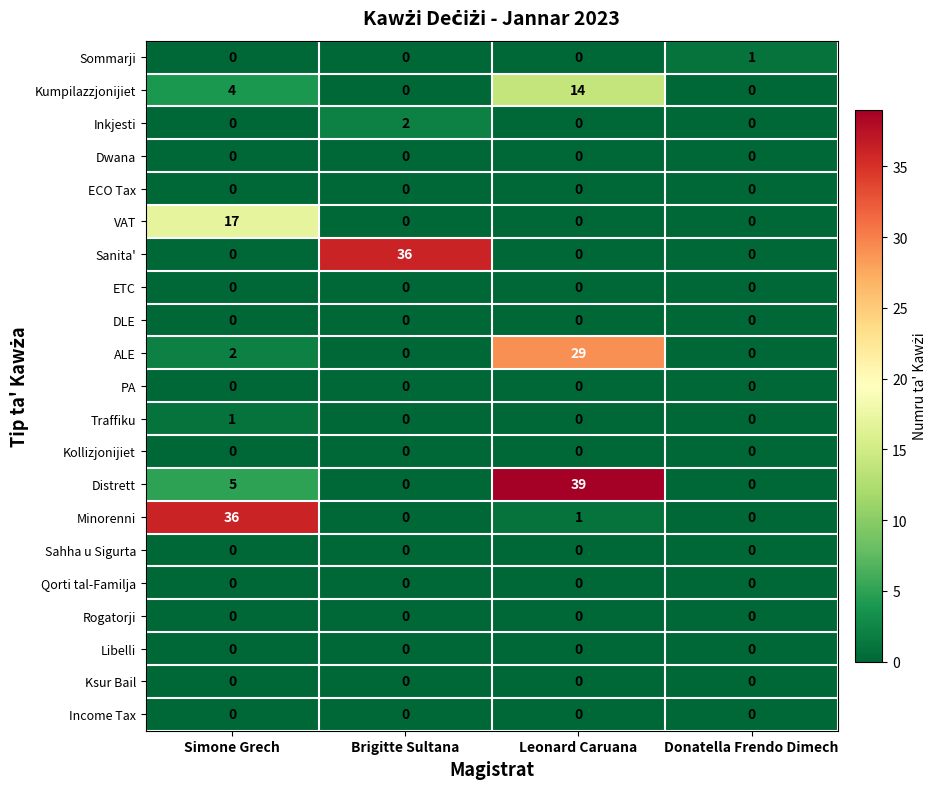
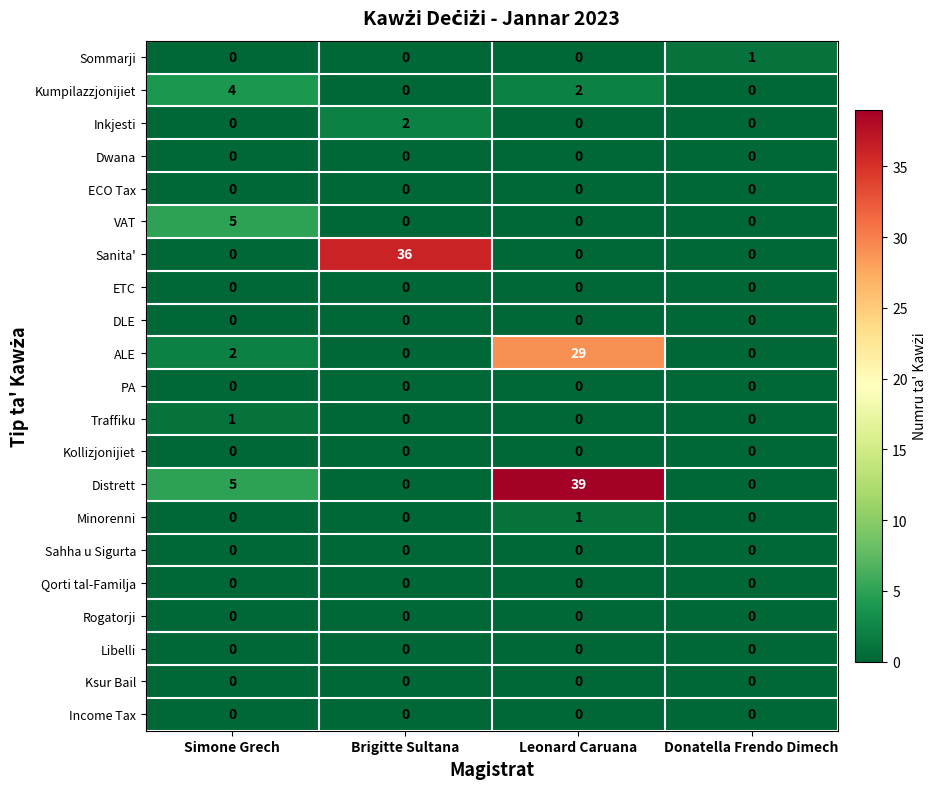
Kumpilazzjonijiet, Leonard Caruana: 14 -> 2
VAT, Simone Grech: 17 -> 5
Minorenni, Simone Grech: 36 -> 0
